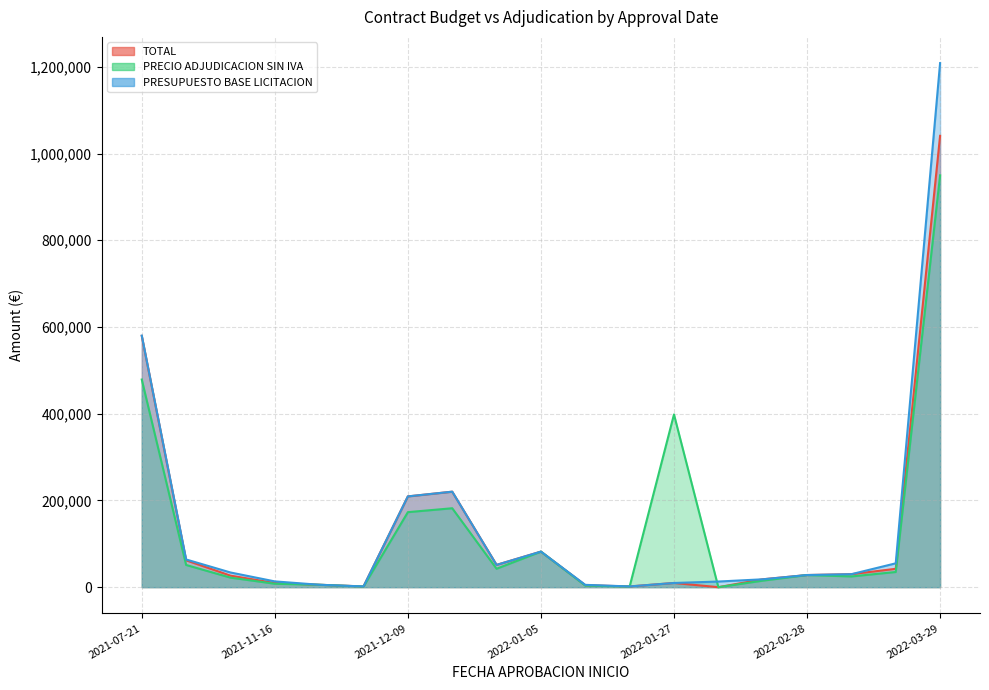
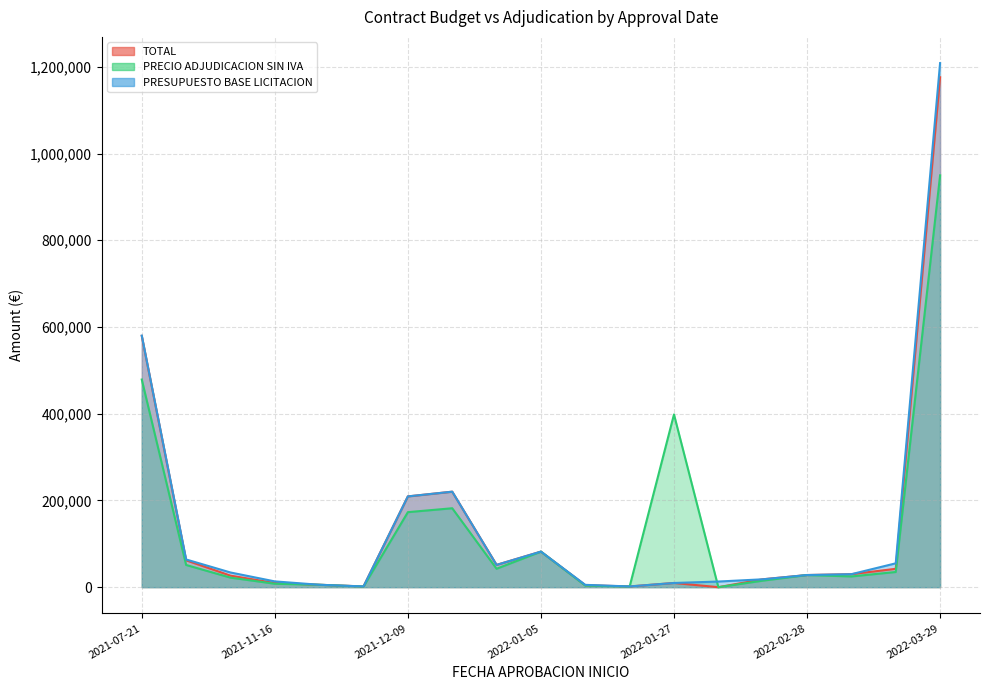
TOTAL, 2022-03-29: 1,040,000 -> 1,180,000
